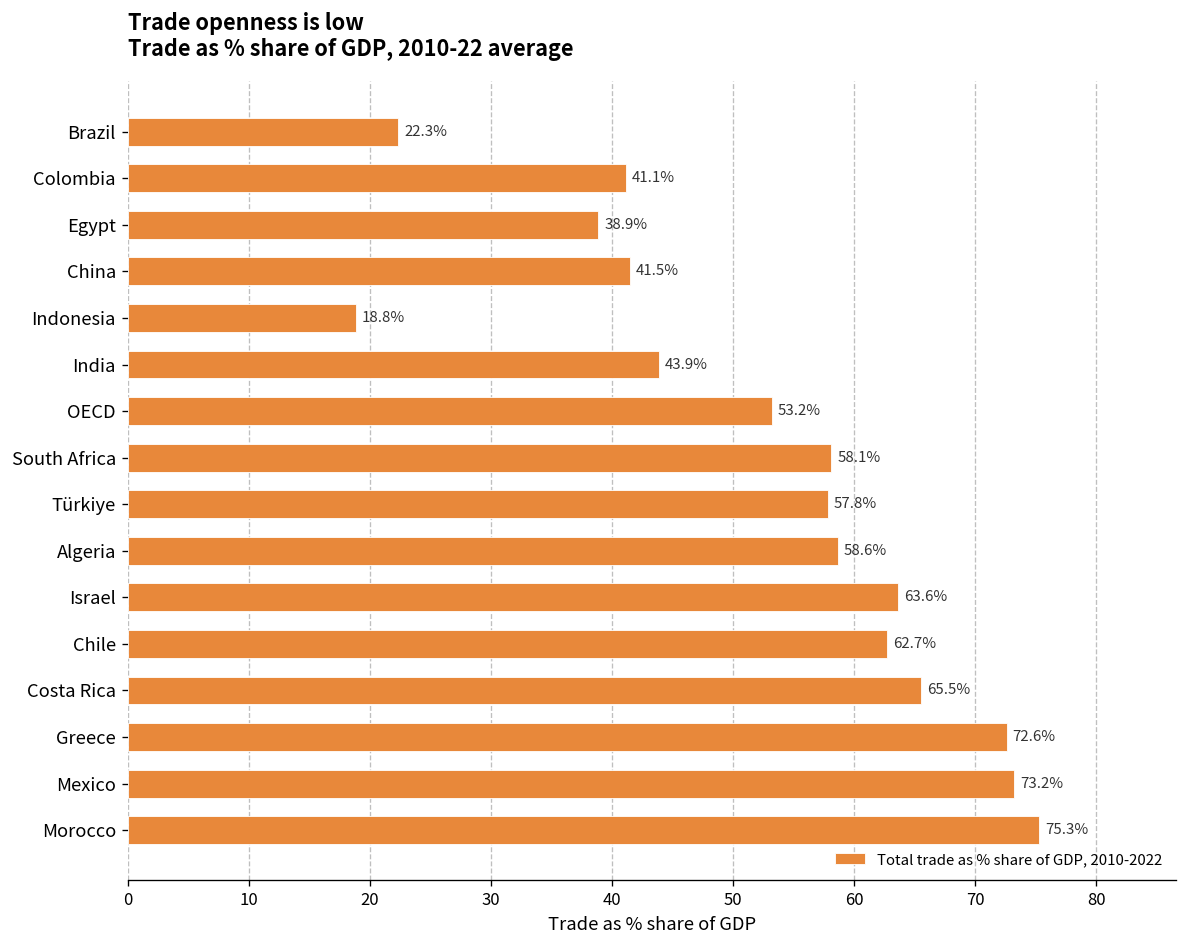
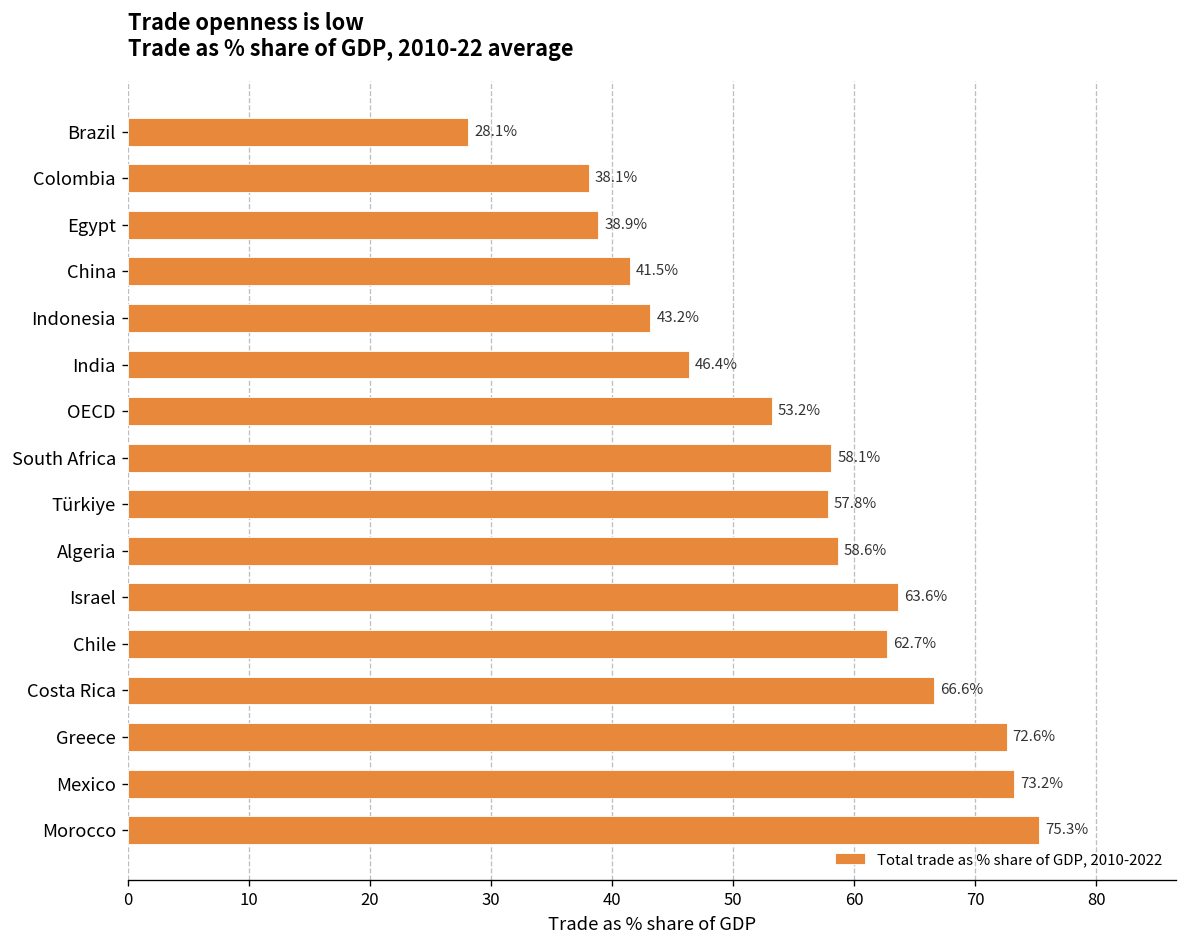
Brazil: 22.3% -> 28.1%
Colombia: 41.1% -> 38.1%
Indonesia: 18.8% -> 43.2%
India: 43.9% -> 46.4%
Costa Rica: 65.5% -> 66.6%
